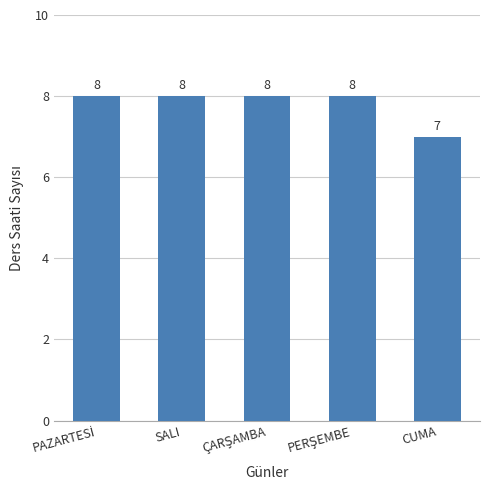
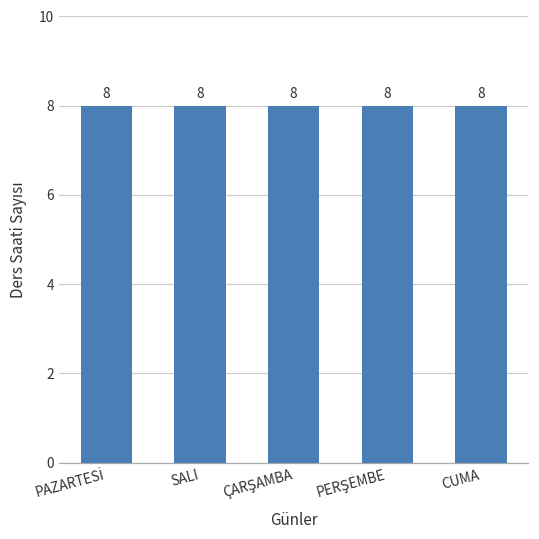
CUMA: 7 -> 8
